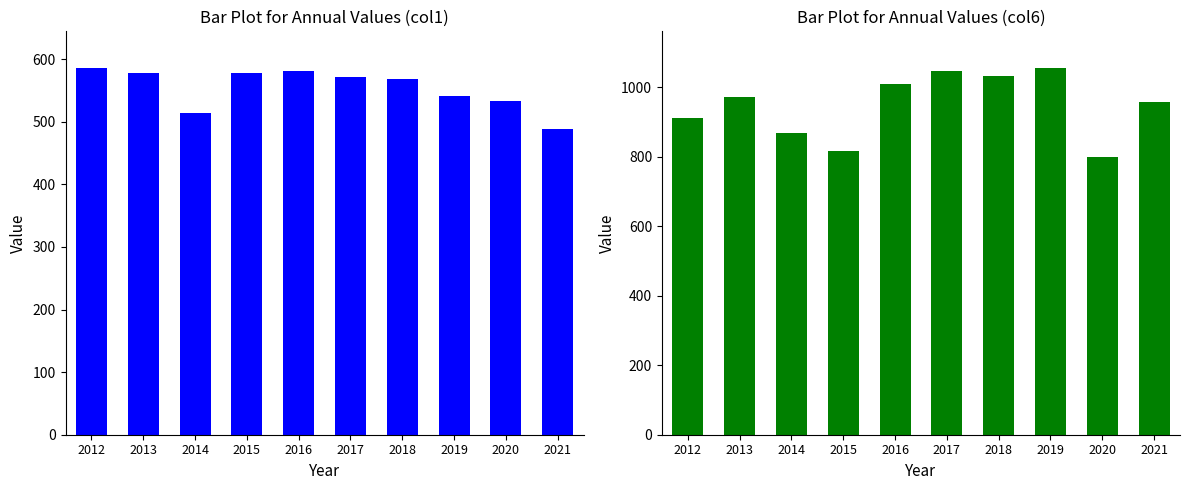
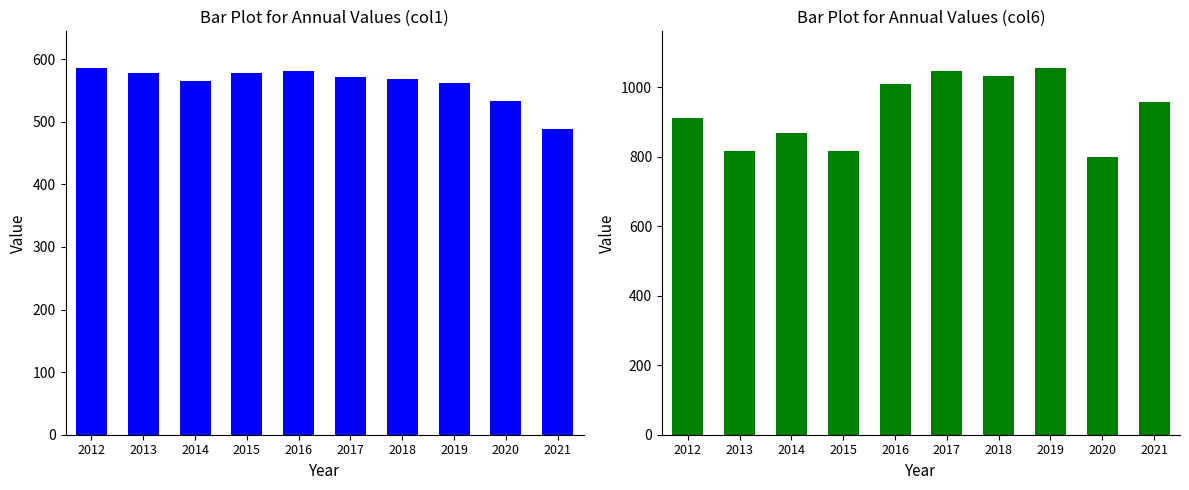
Bar Plot for Annual Values (col1), 2014: 510 -> 570
Bar Plot for Annual Values (col1), 2019: 540 -> 560
Bar Plot for Annual Values (col6), 2013: 970 -> 820
